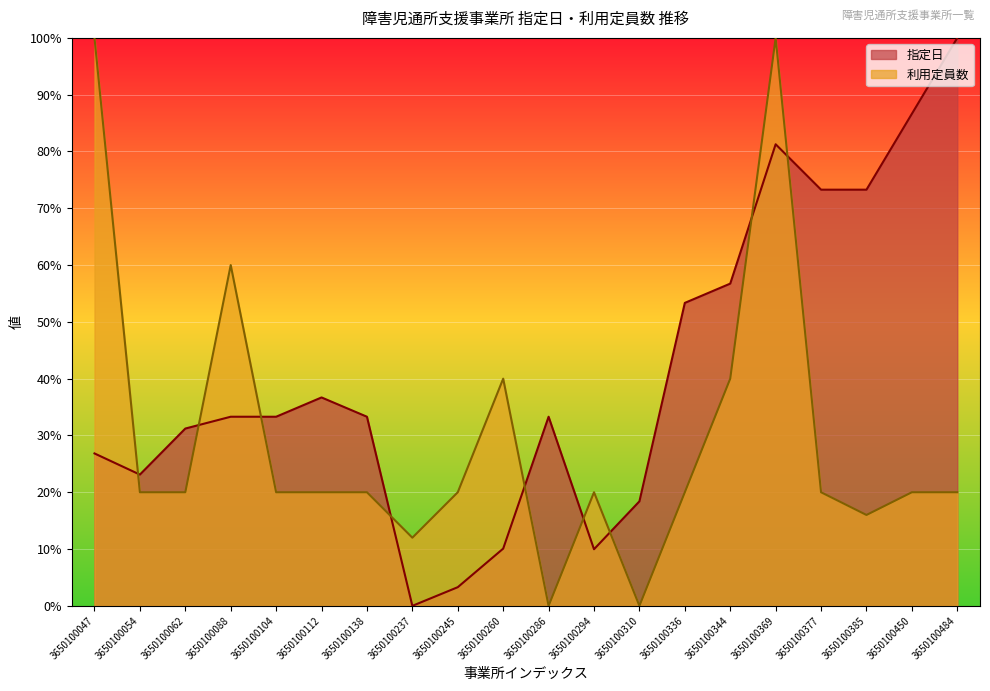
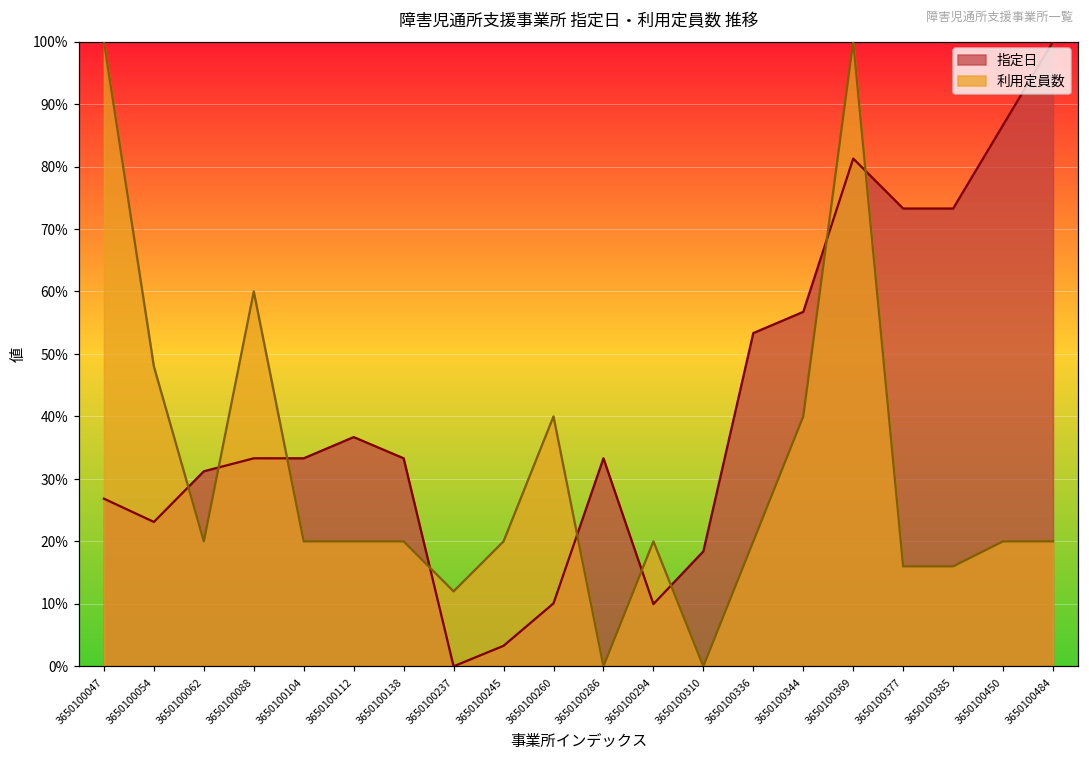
利用定員数, 3650100054: 20% -> 48%
利用定員数, 3650100377: 20% -> 16%
